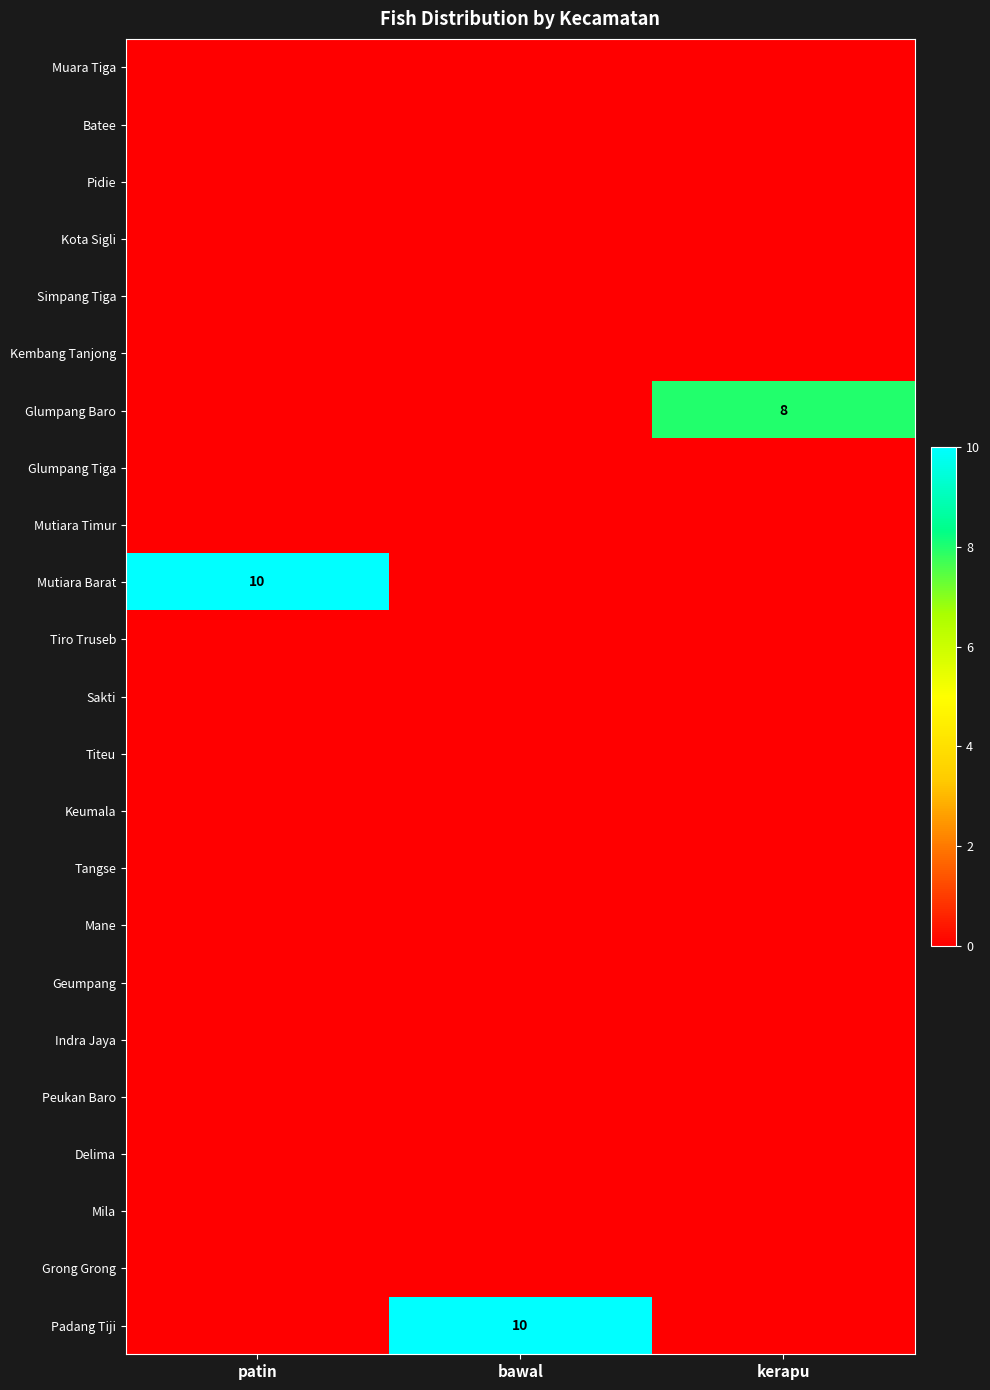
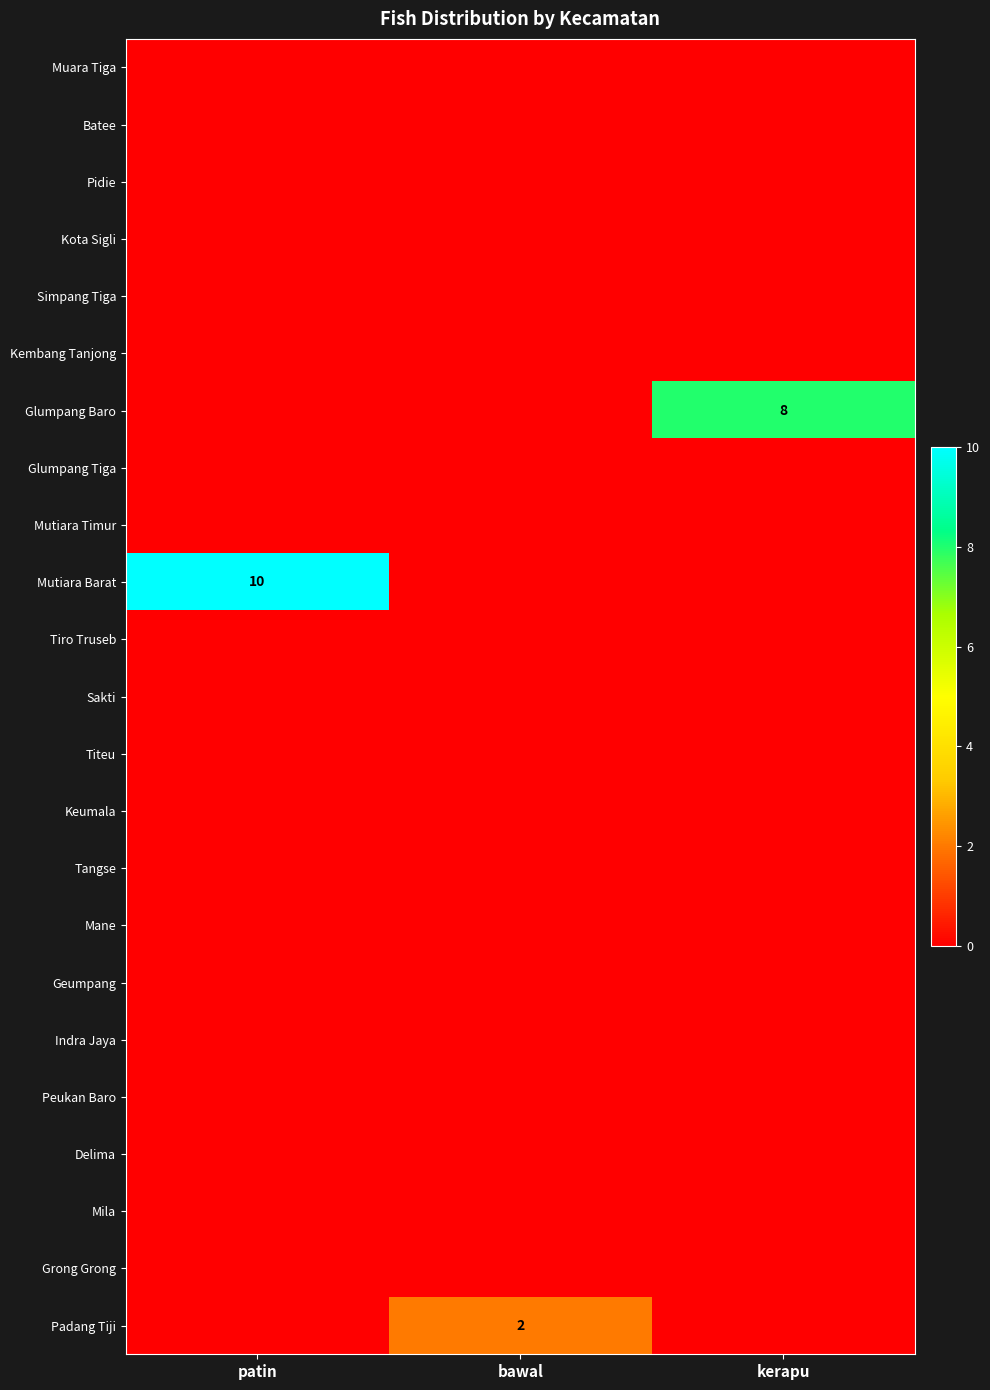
Padang Tiji, bawal: 10 -> 2
